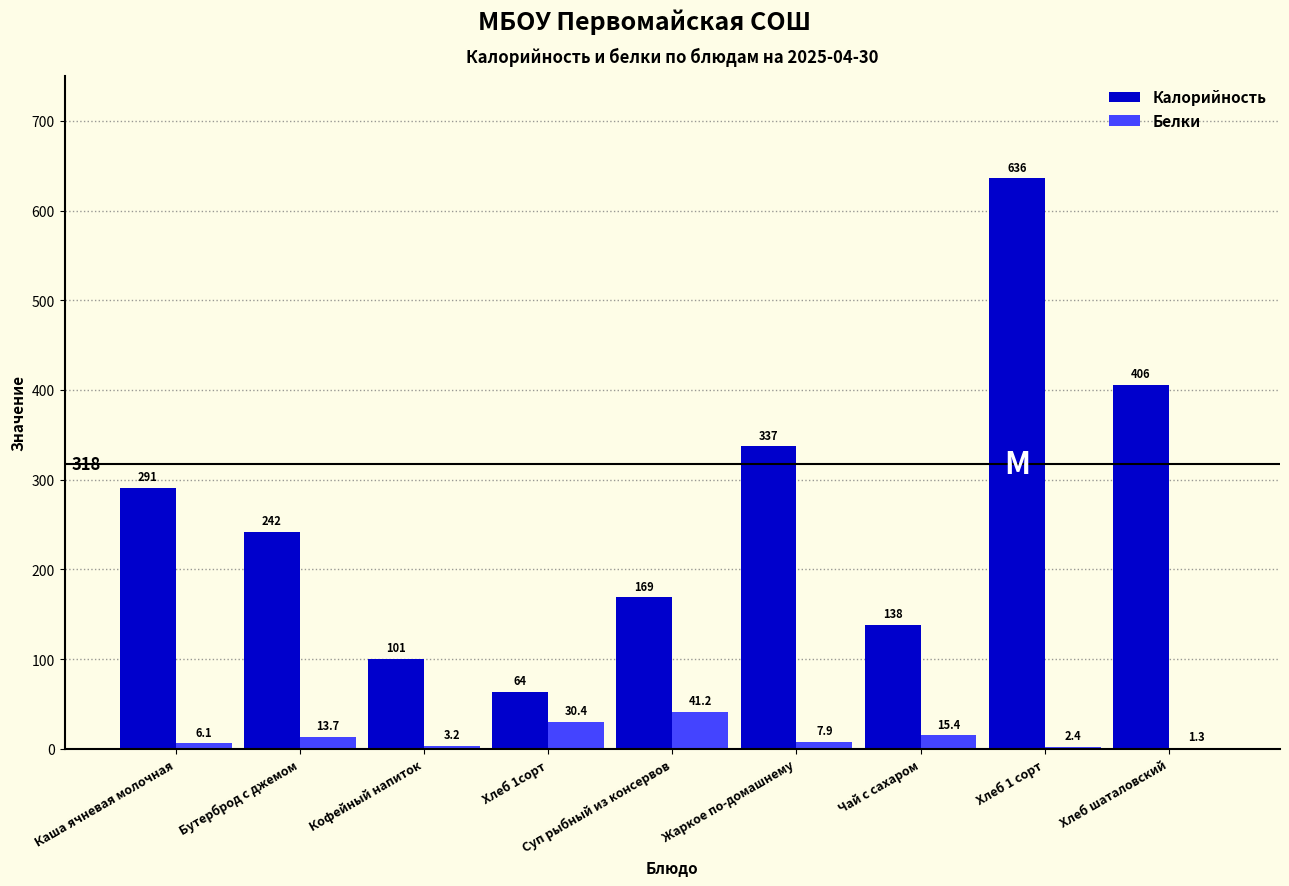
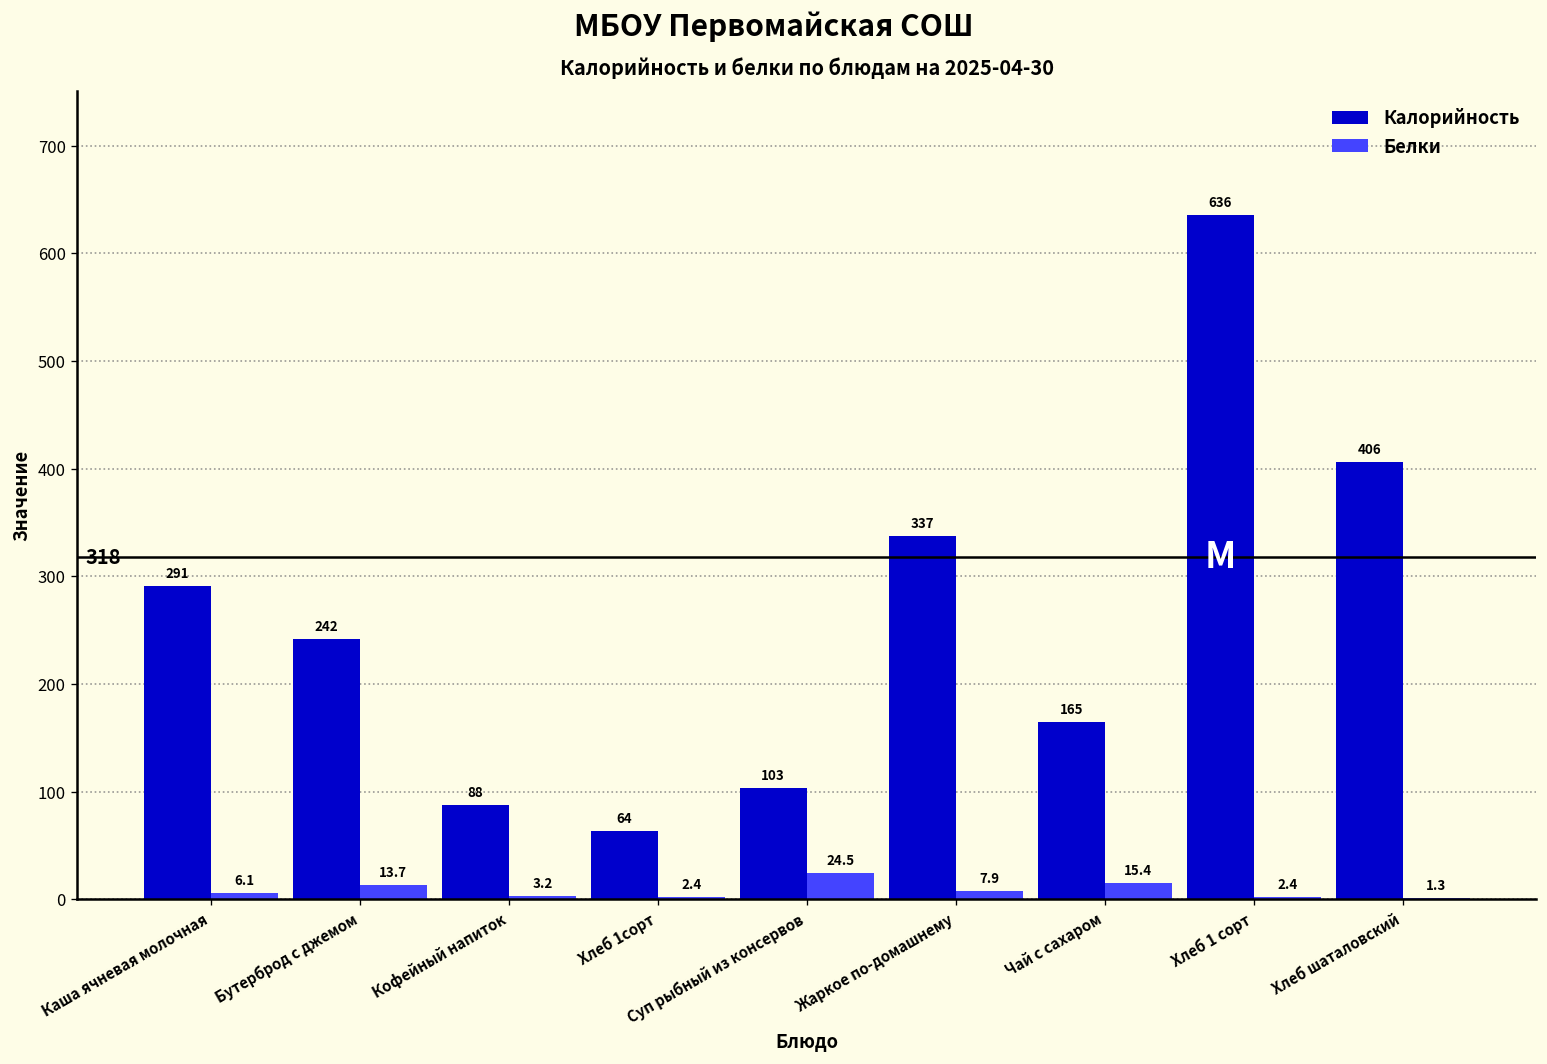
Калорийность, Кофейный напиток: 101 -> 88
Белки, Хлеб 1сорт: 30.4 -> 2.4
Калорийность, Суп рыбный из консервов: 169 -> 103
Белки, Суп рыбный из консервов: 41.2 -> 24.5
Калорийность, Чай с сахаром: 138 -> 165
